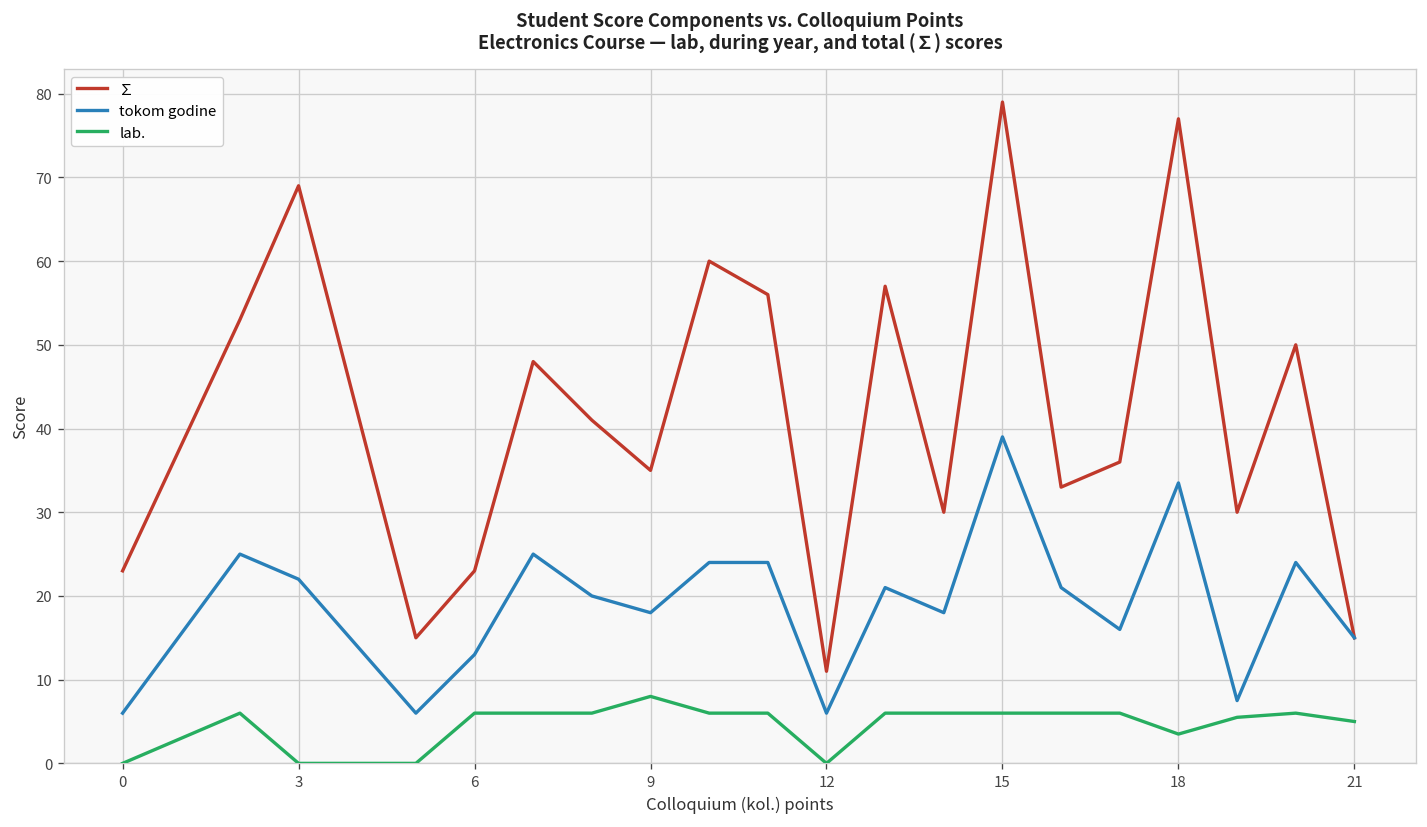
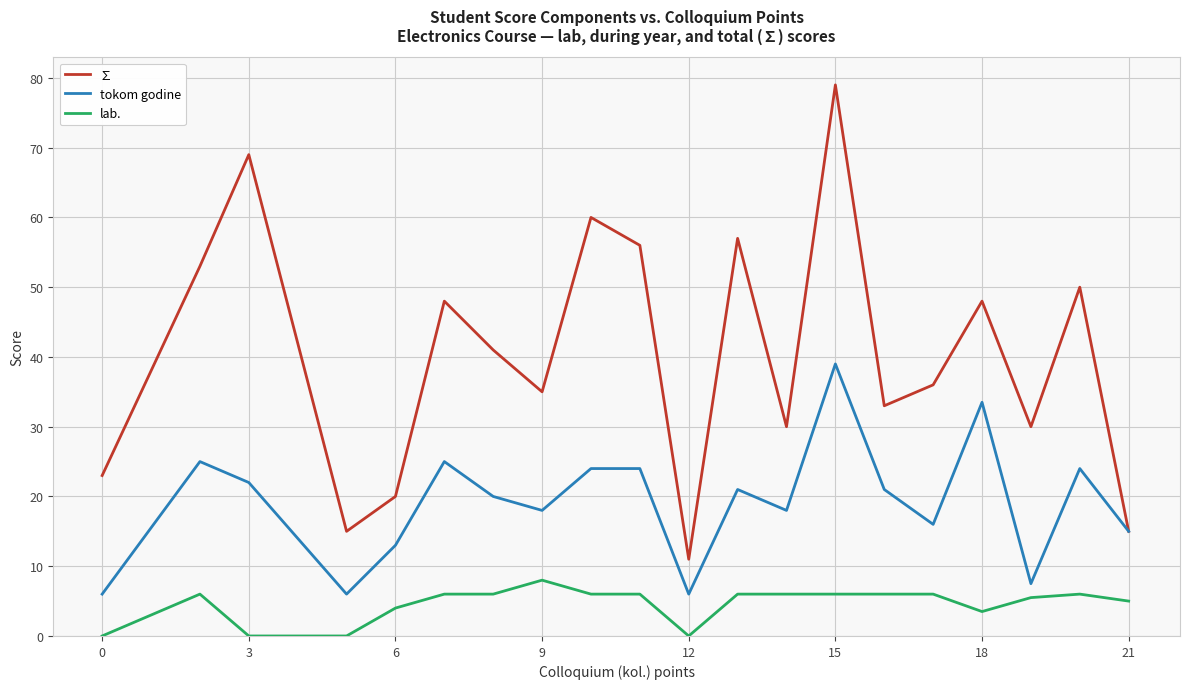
∑, 6: 23 -> 20
lab., 6: 6 -> 4
∑, 18: 77 -> 48
